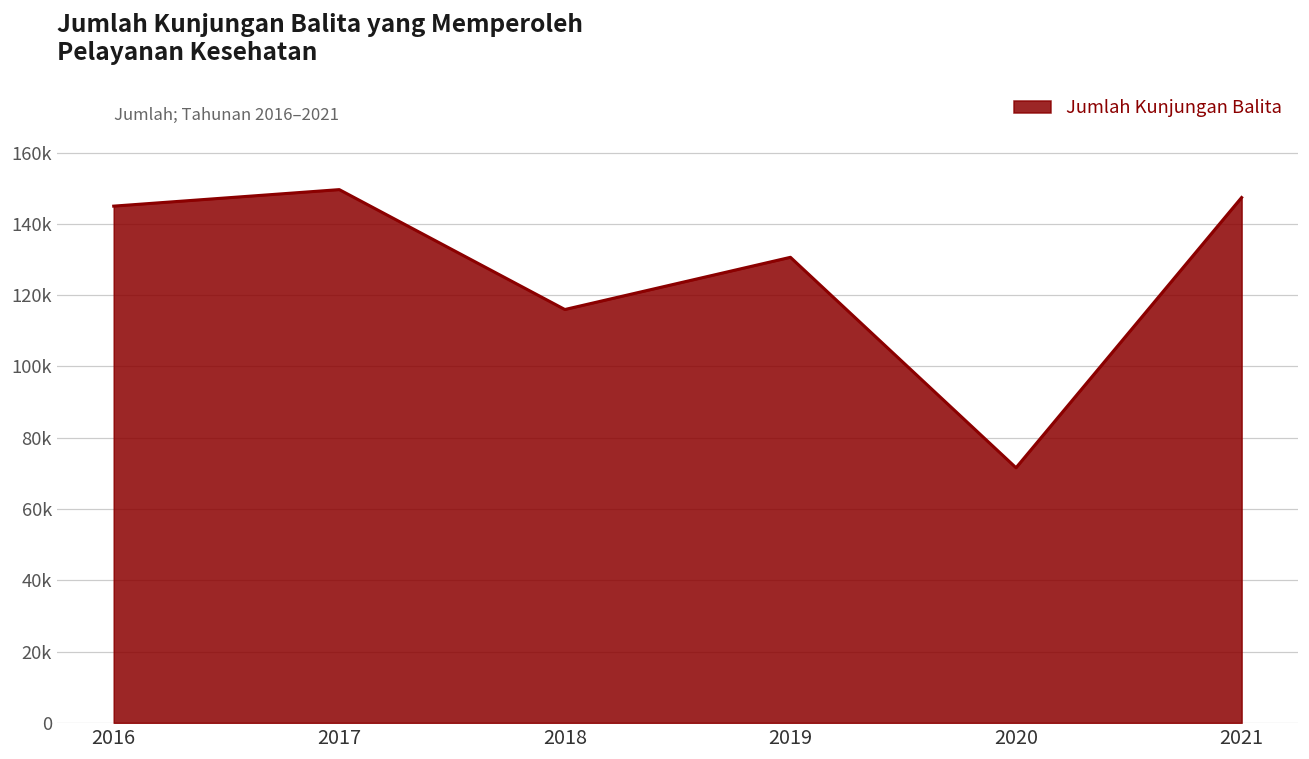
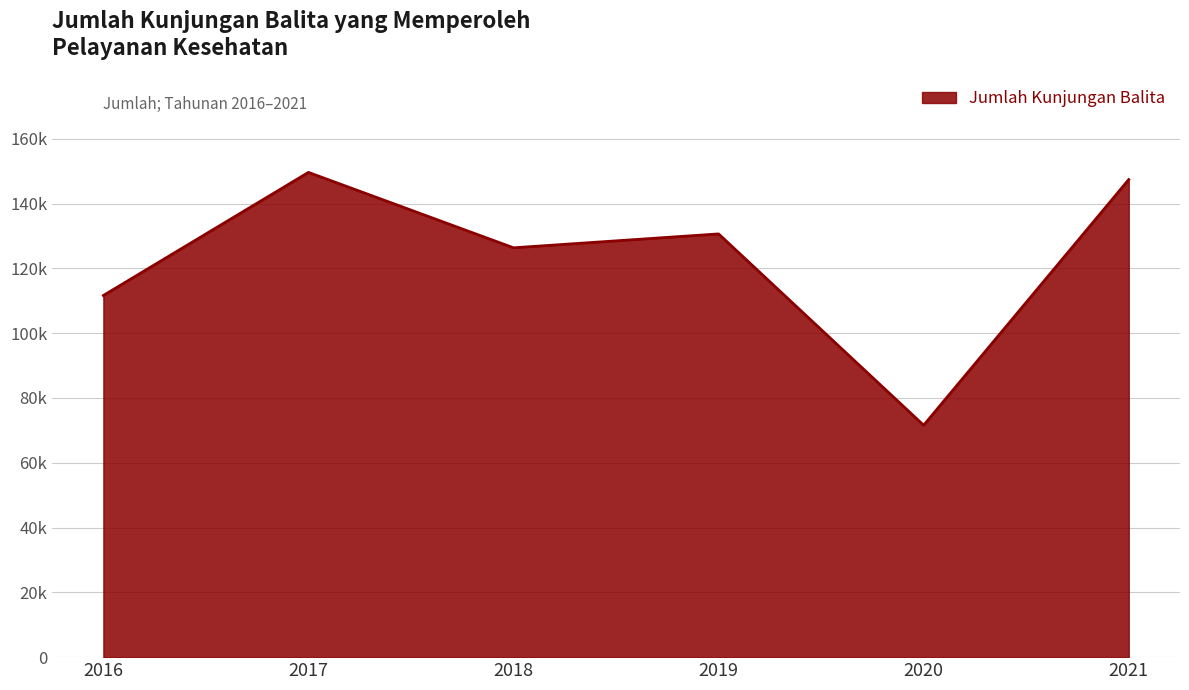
2016: 145000 -> 112000
2018: 116000 -> 126000
